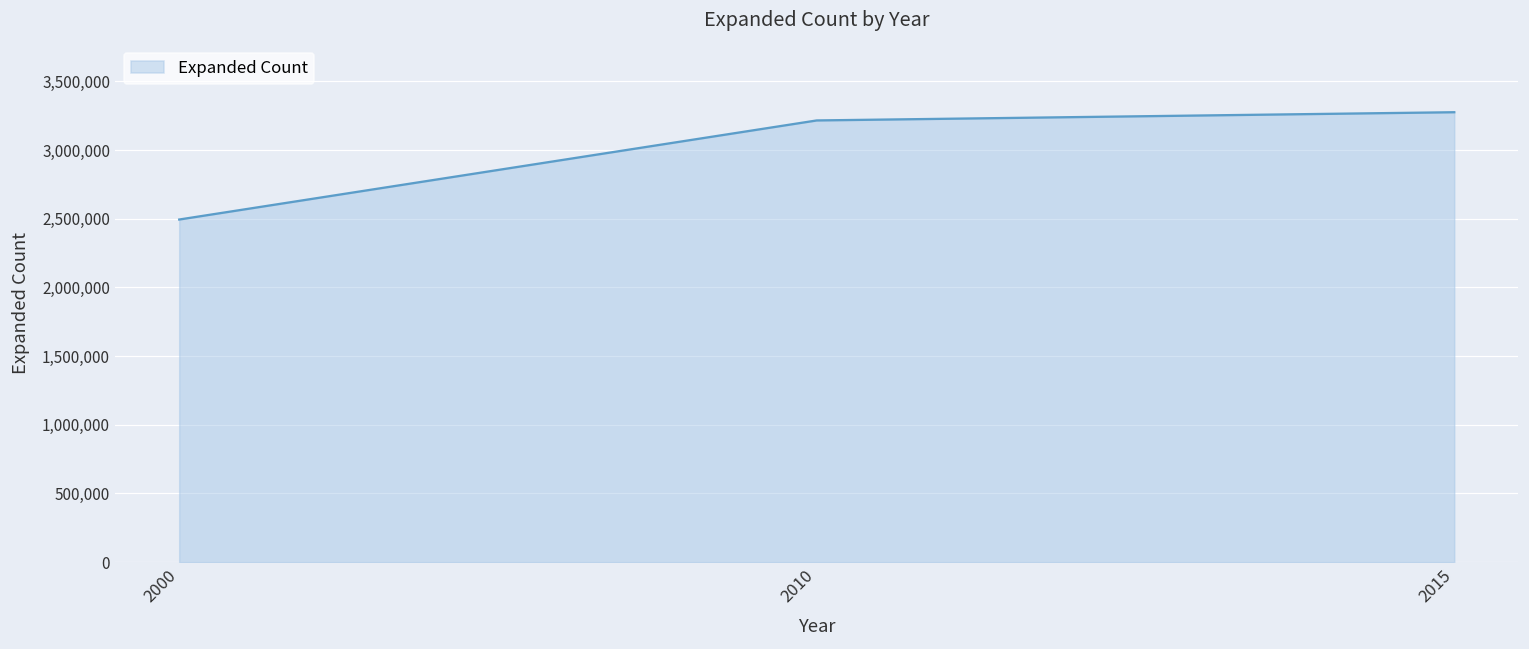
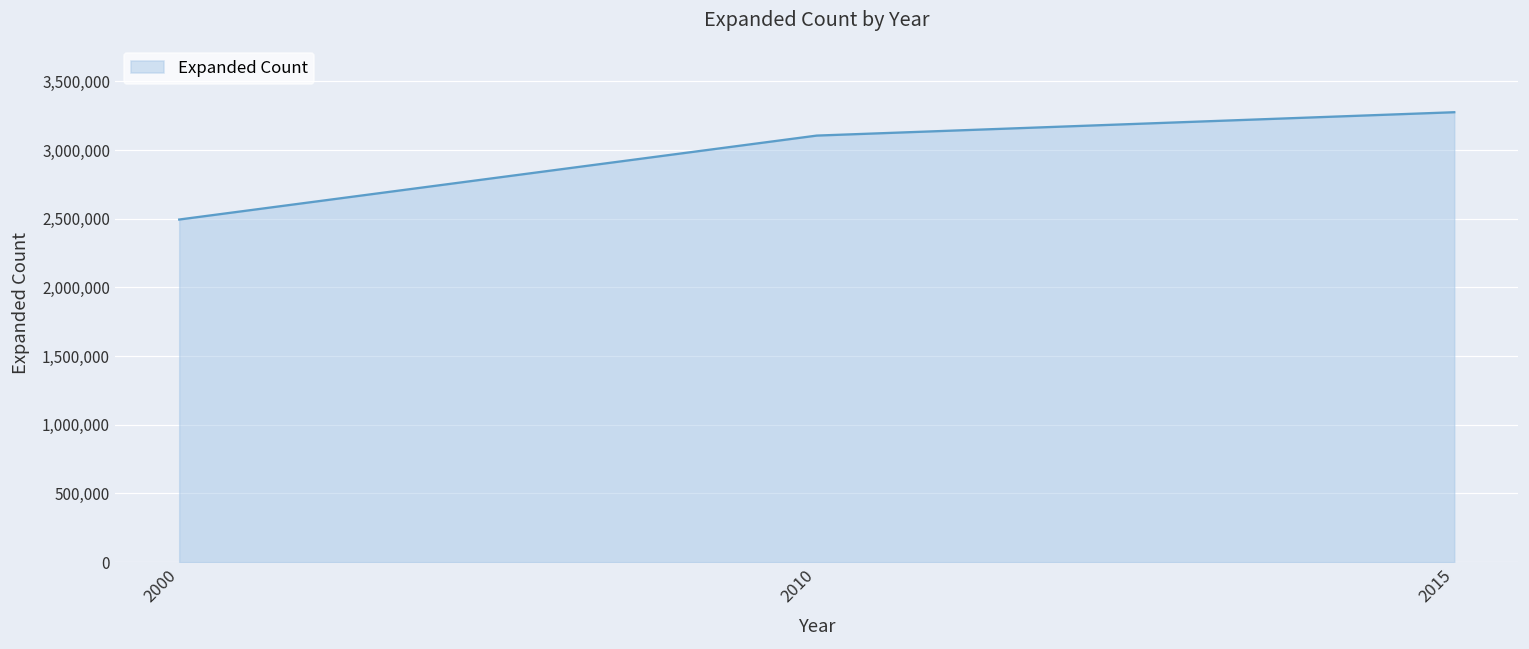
2010: 3,220,000 -> 3,110,000
